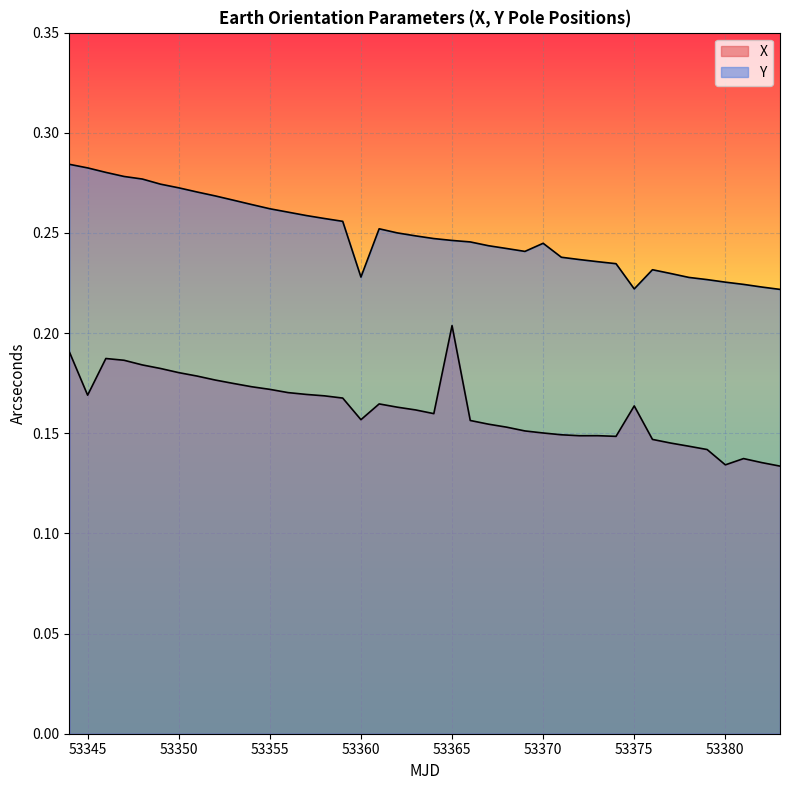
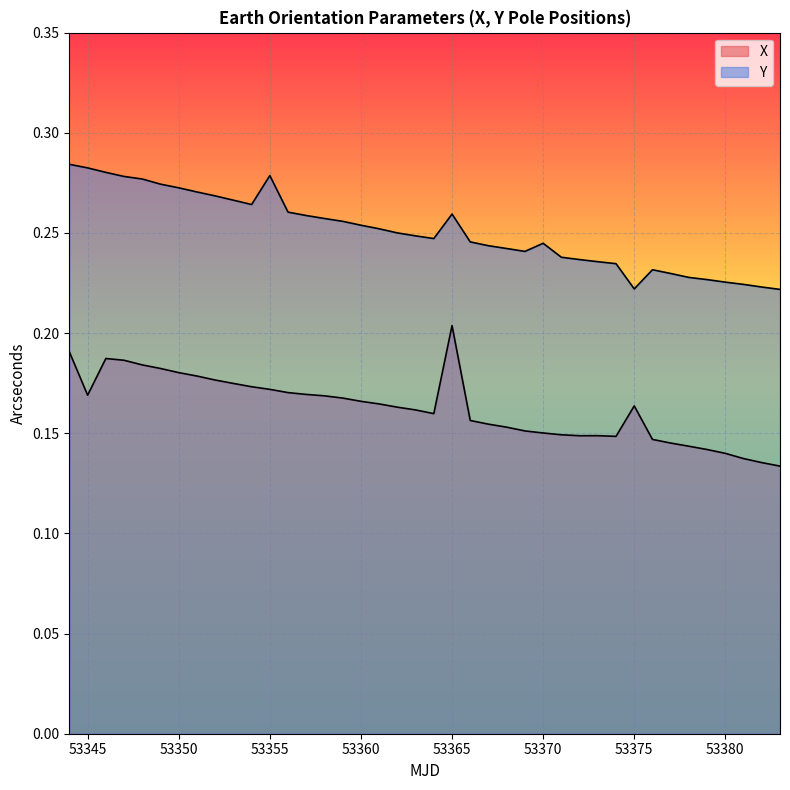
Y, 53355: 0.262 -> 0.279
X, 53360: 0.157 -> 0.166
Y, 53360: 0.228 -> 0.254
Y, 53365: 0.246 -> 0.259
X, 53380: 0.134 -> 0.140
